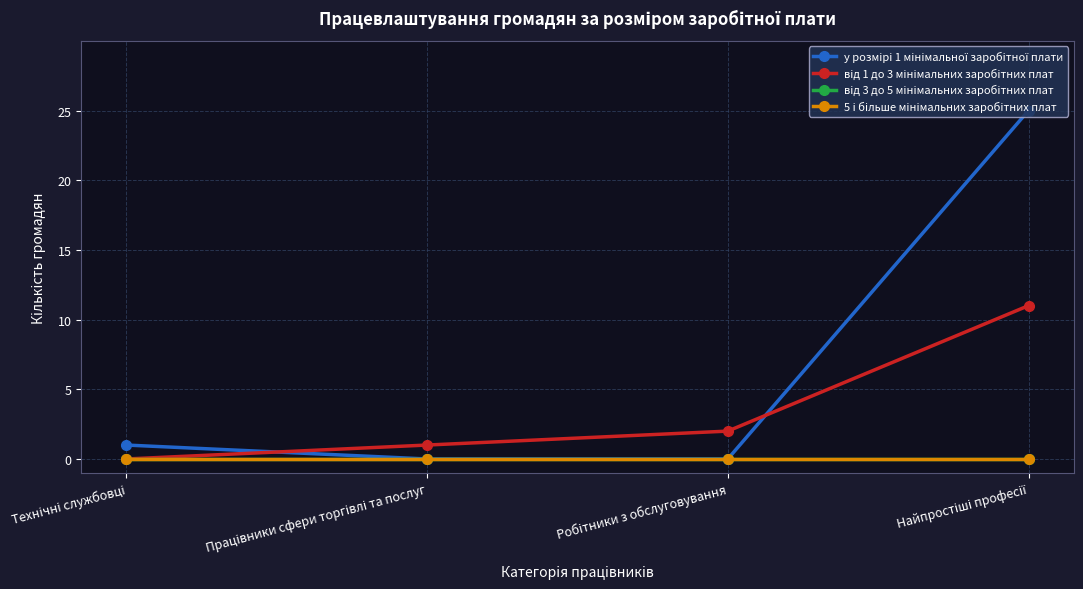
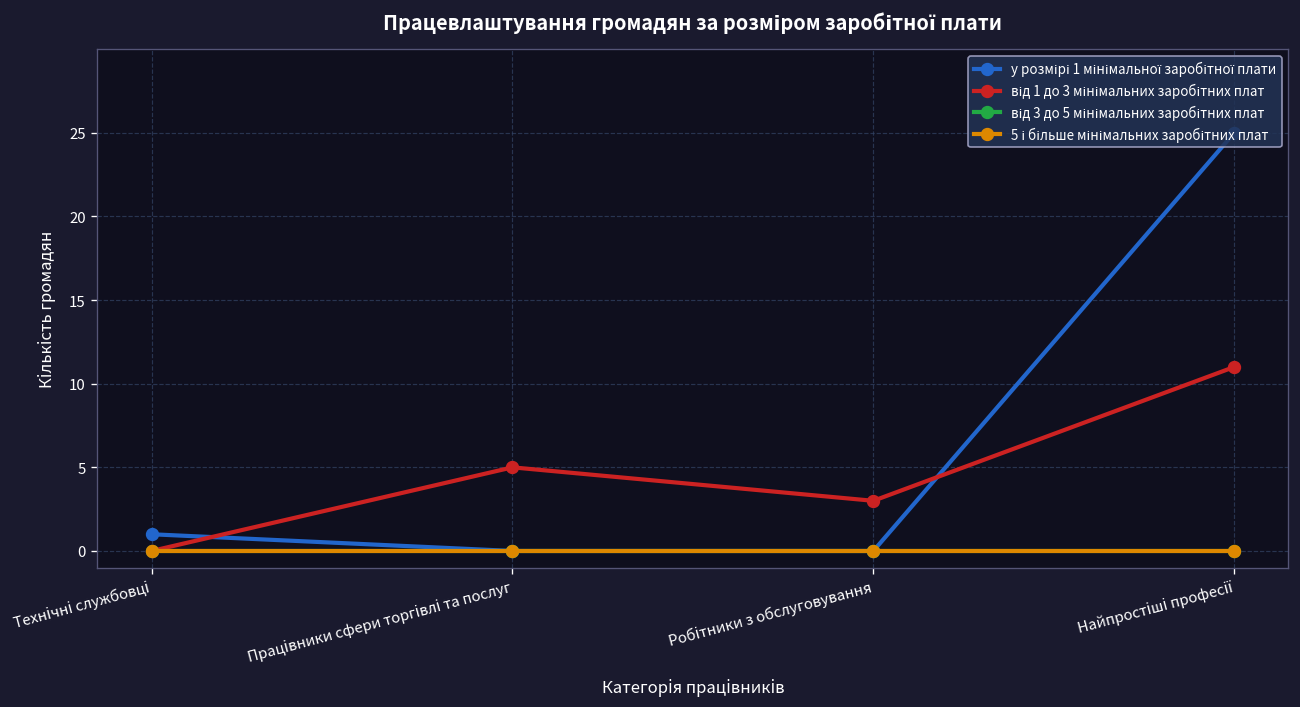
від 1 до 3 мінімальних заробітних плат, Працівники сфери торгівлі та послуг: 1 -> 5
від 1 до 3 мінімальних заробітних плат, Робітники з обслуговування: 2 -> 3
